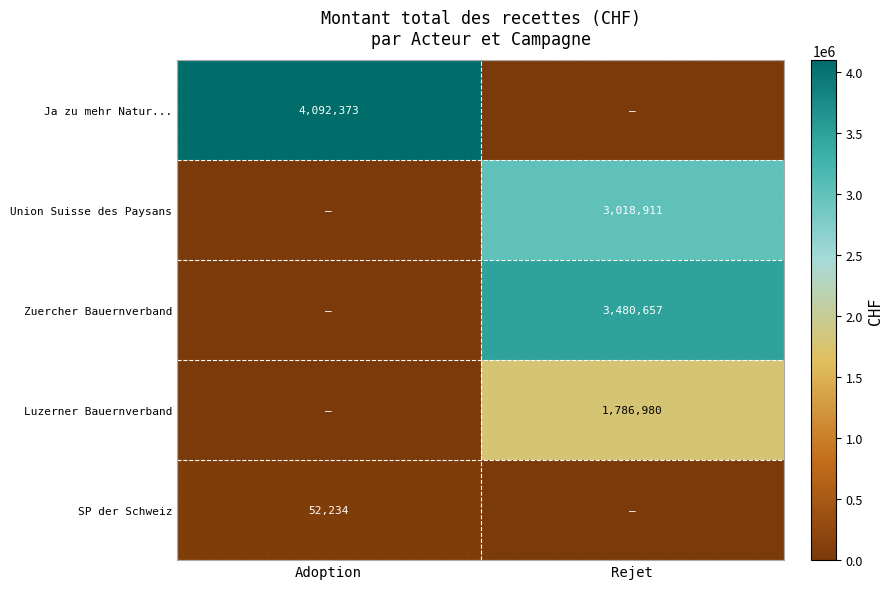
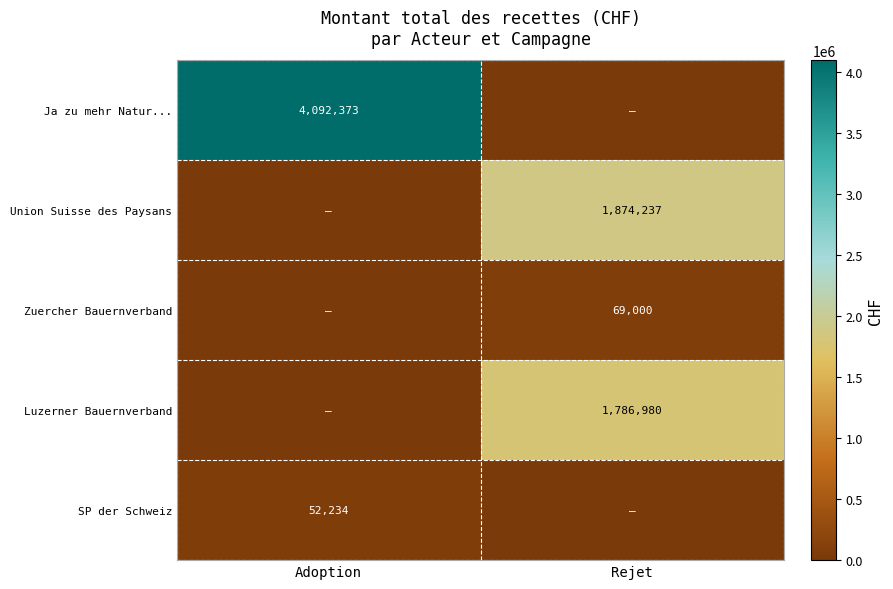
Union Suisse des Paysans, Rejet: 3,018,911 -> 1,874,237
Zuercher Bauernverband, Rejet: 3,480,657 -> 69,000
